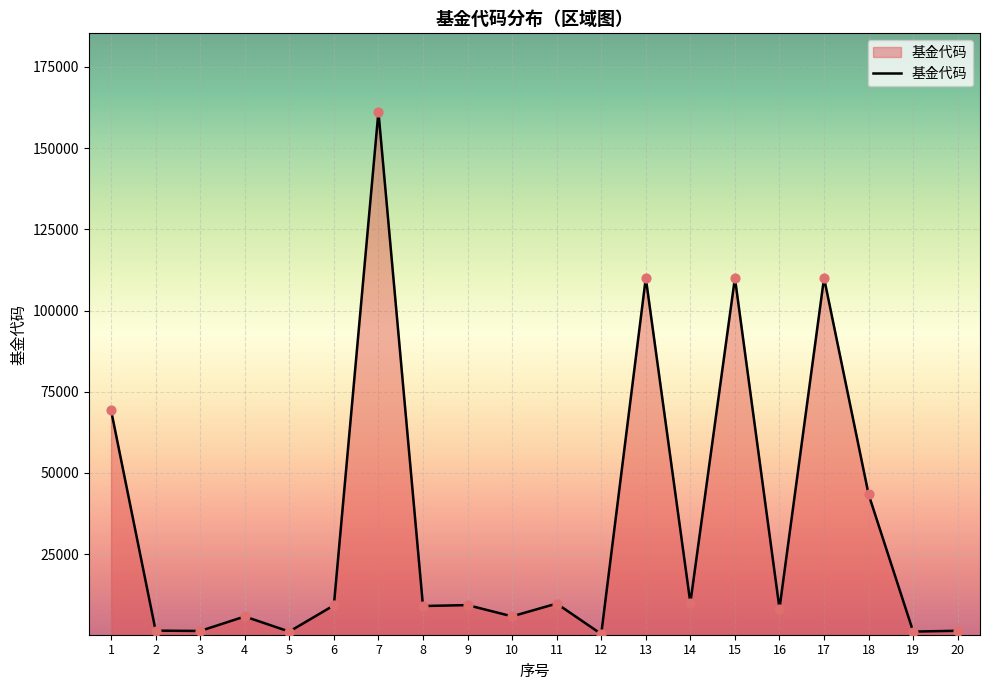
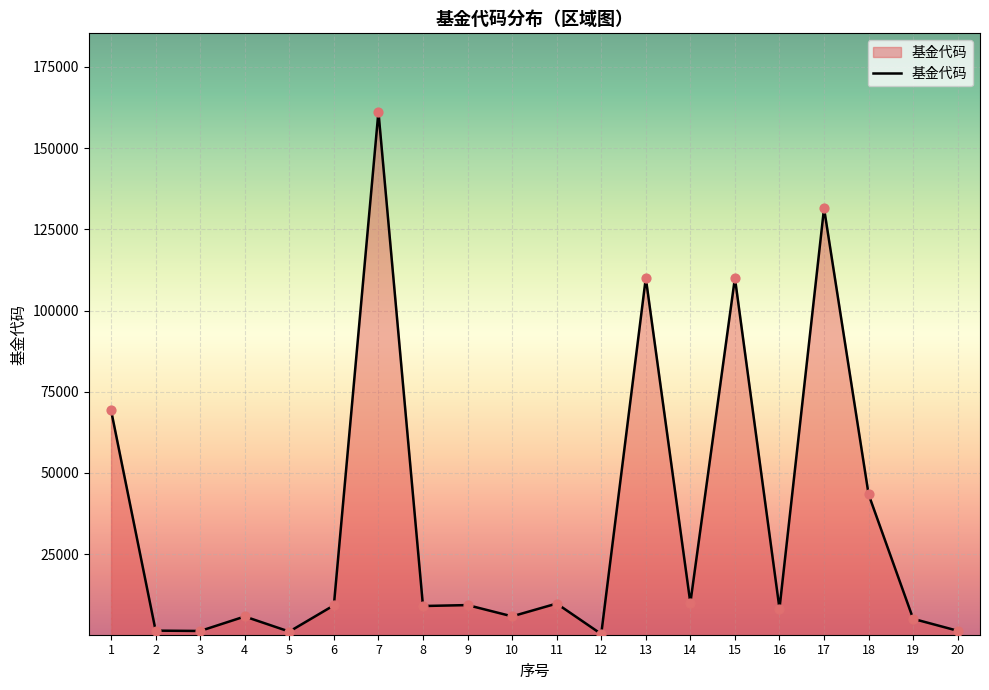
17: 110000 -> 131000
19: 1000 -> 5000
